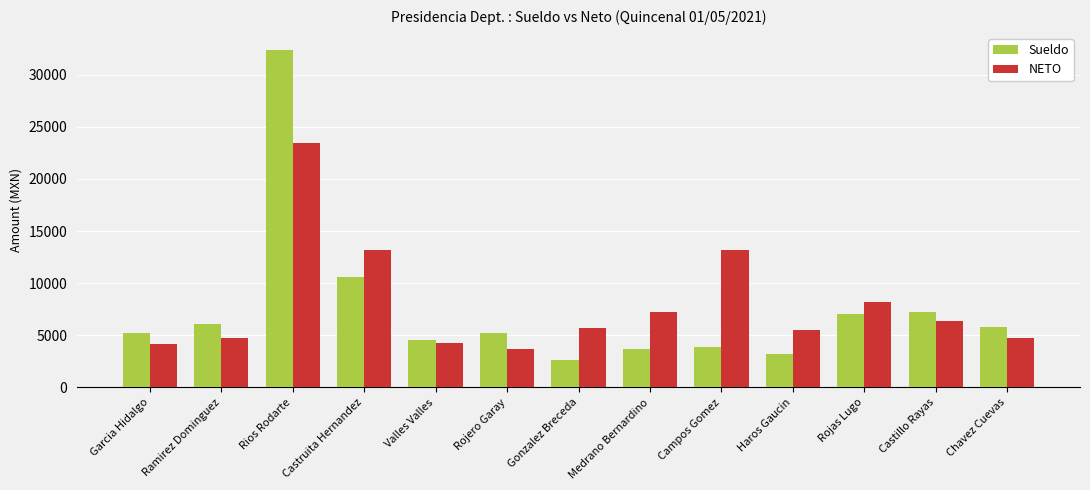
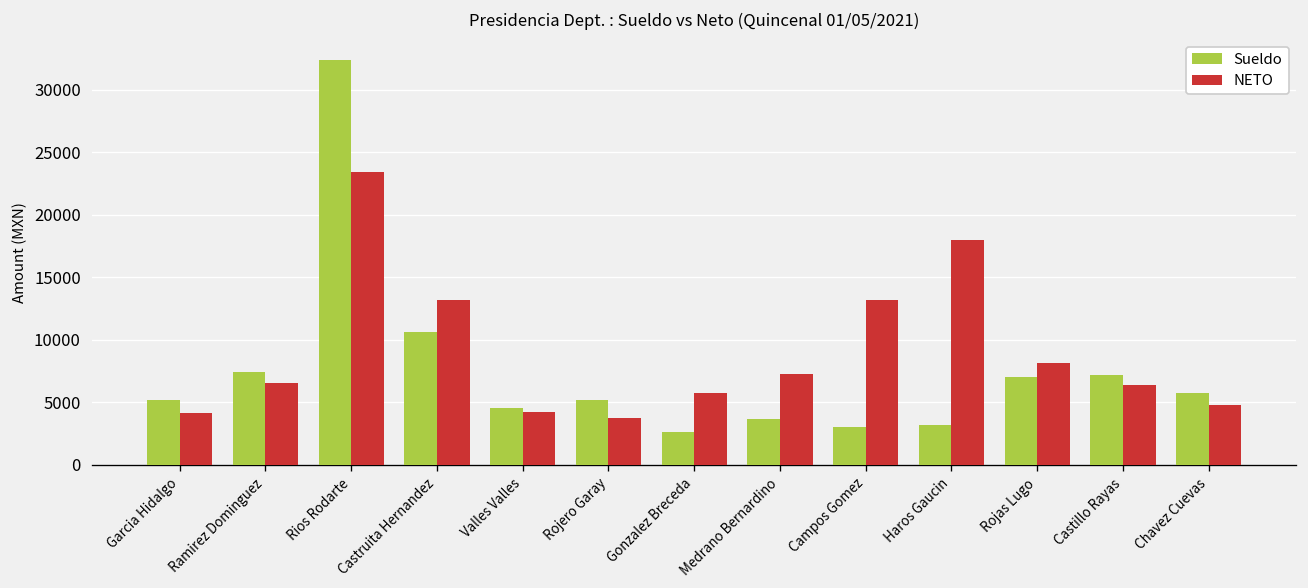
Sueldo, Ramirez Dominguez: 6100 -> 7400
NETO, Ramirez Dominguez: 4800 -> 6600
Sueldo, Campos Gomez: 3900 -> 3100
NETO, Haros Gaucin: 5600 -> 18000
